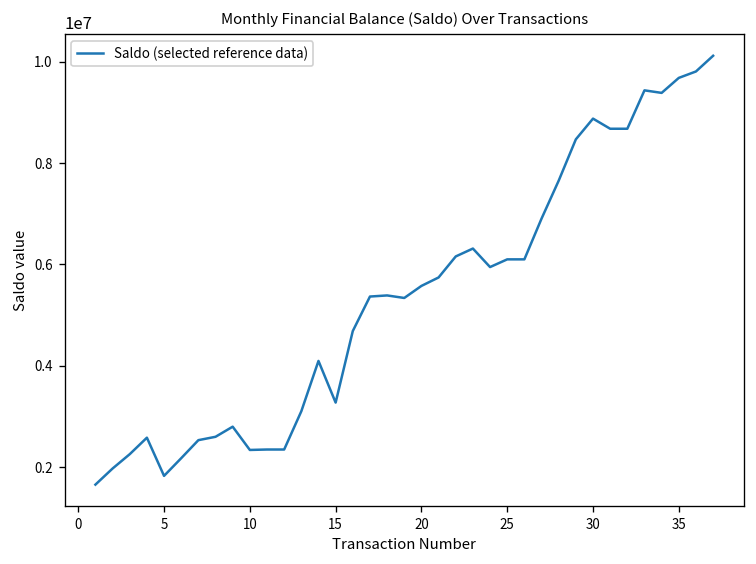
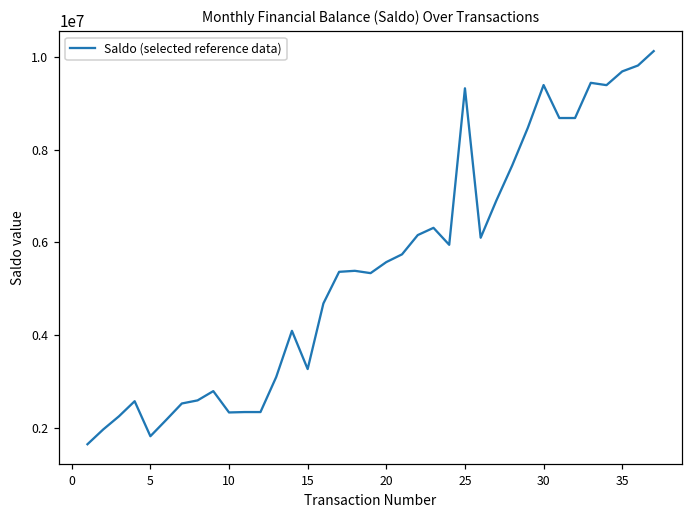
25: 6100000 -> 9300000
30: 8900000 -> 9400000
